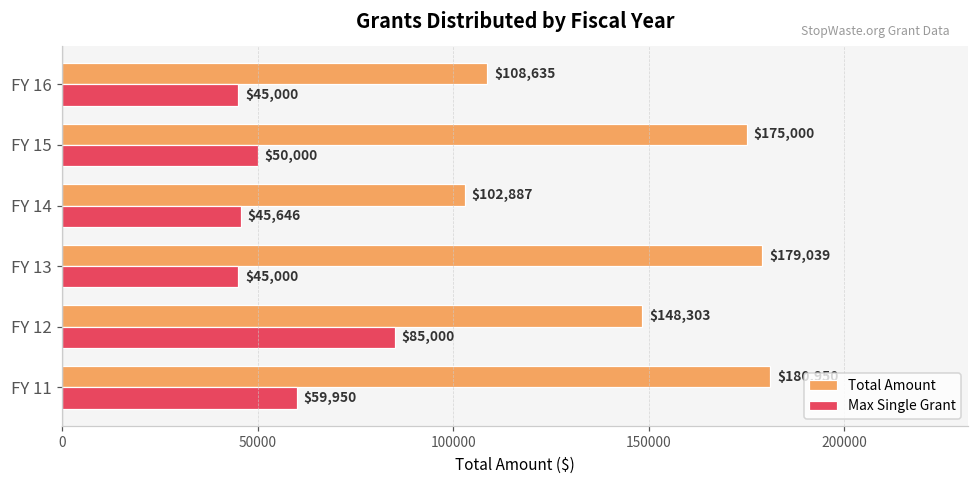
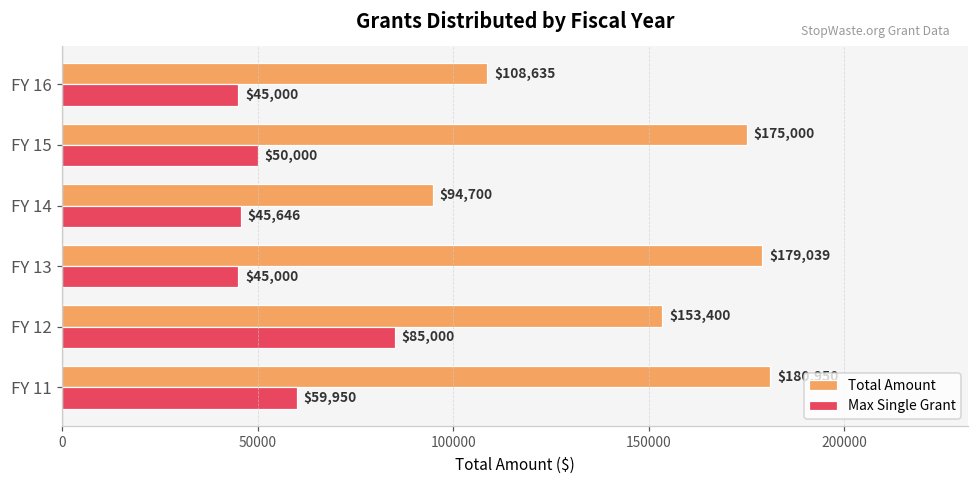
Total Amount, FY 14: $102,887 -> $94,700
Total Amount, FY 12: $148,303 -> $153,400
